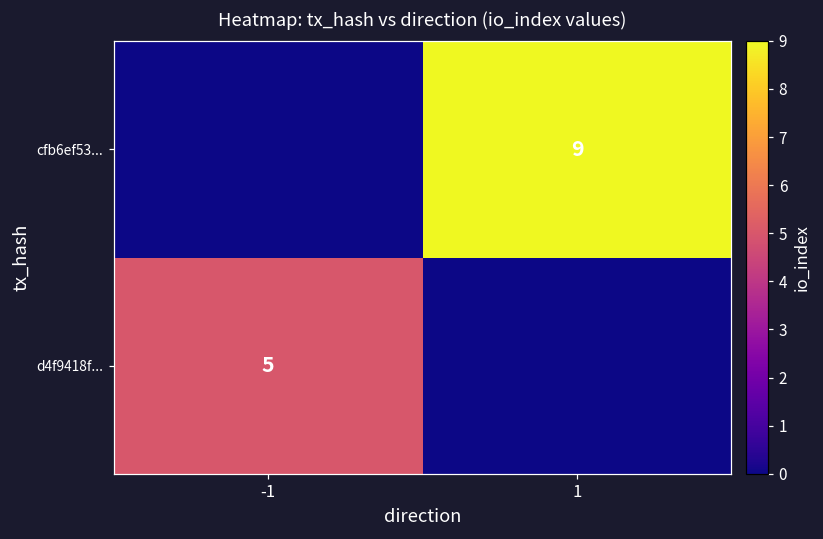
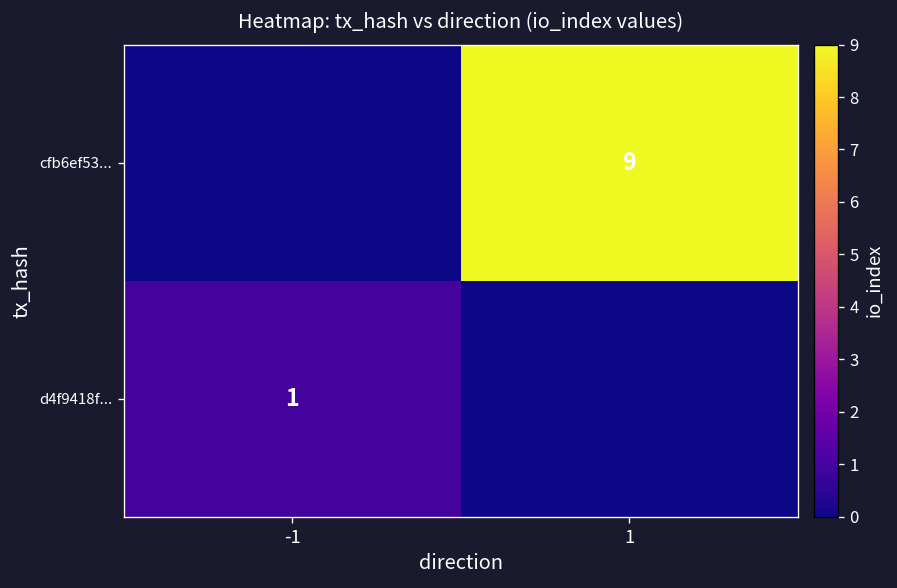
d4f9418f..., -1: 5 -> 1
